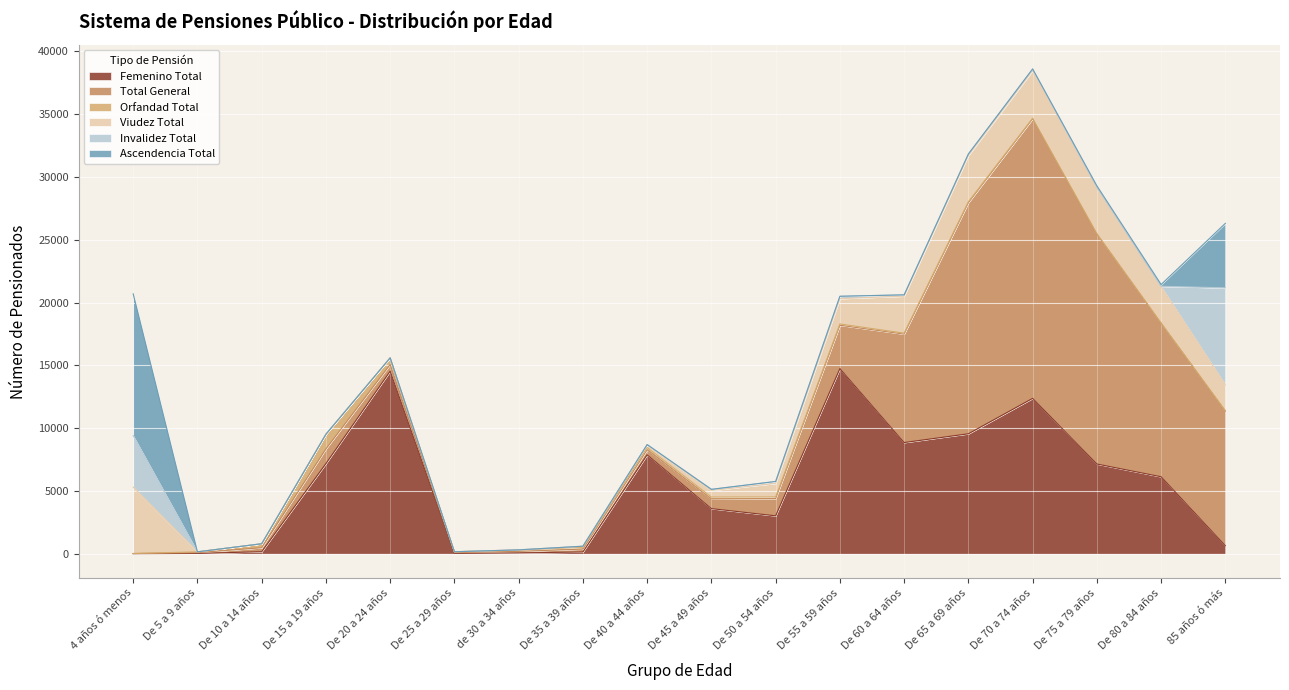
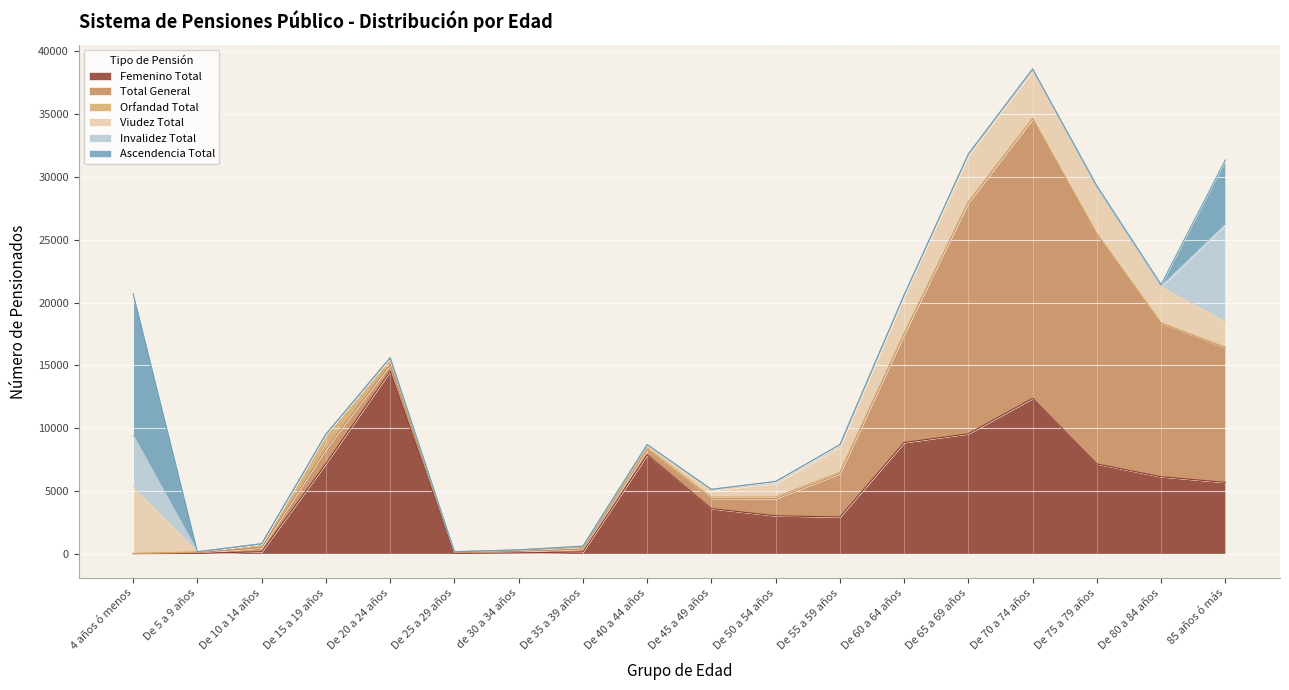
Femenino Total, De 55 a 59 años: 14700 -> 2900
Femenino Total, 85 años ó más: 600 -> 5700
